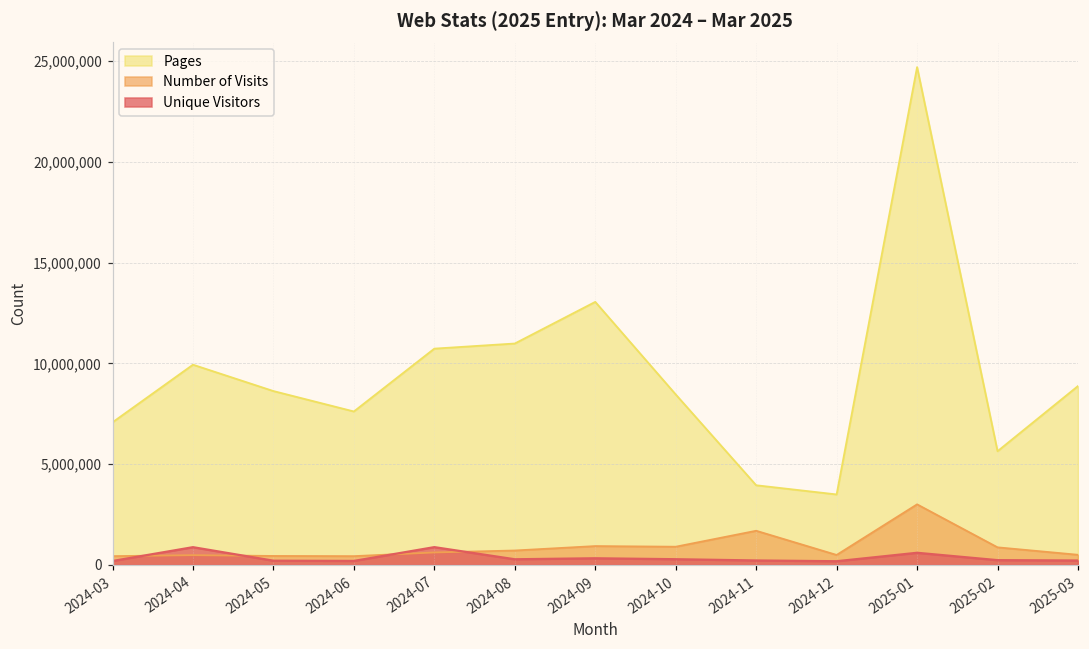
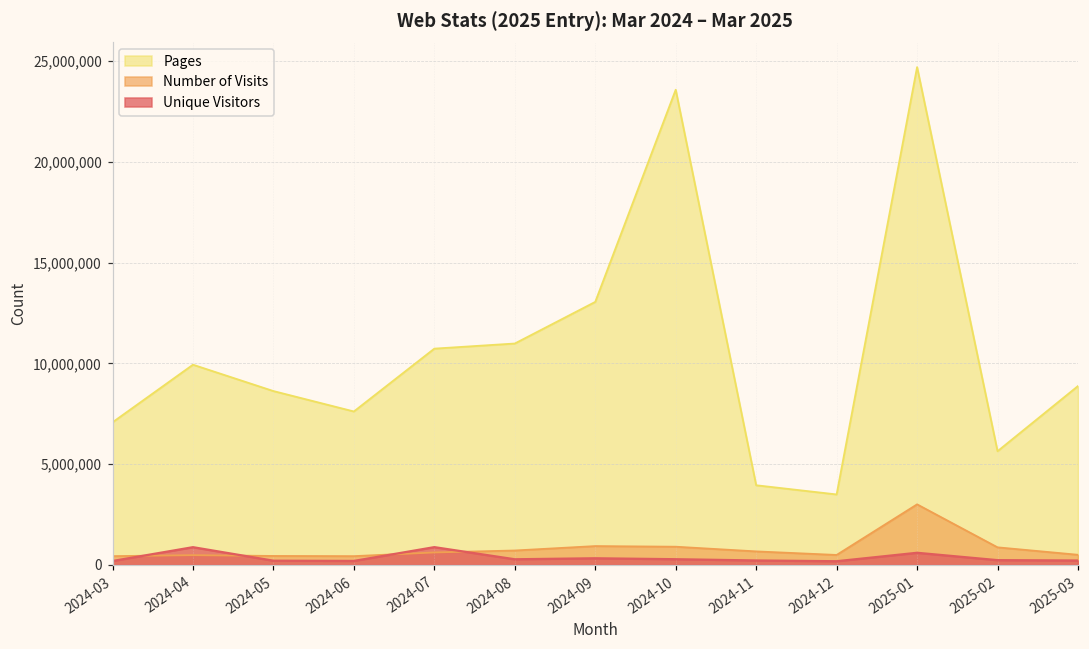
Pages, 2024-10: 8,500,000 -> 23,600,000
Number of Visits, 2024-11: 1,700,000 -> 700,000
